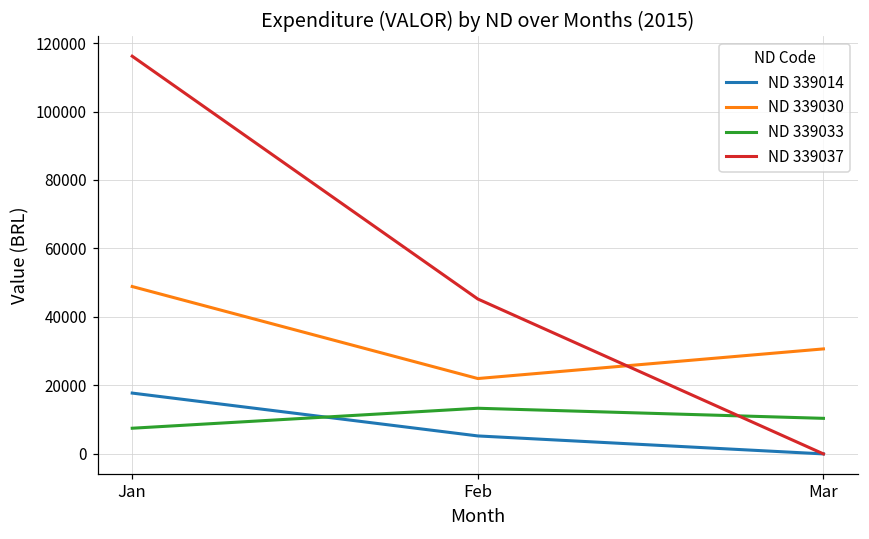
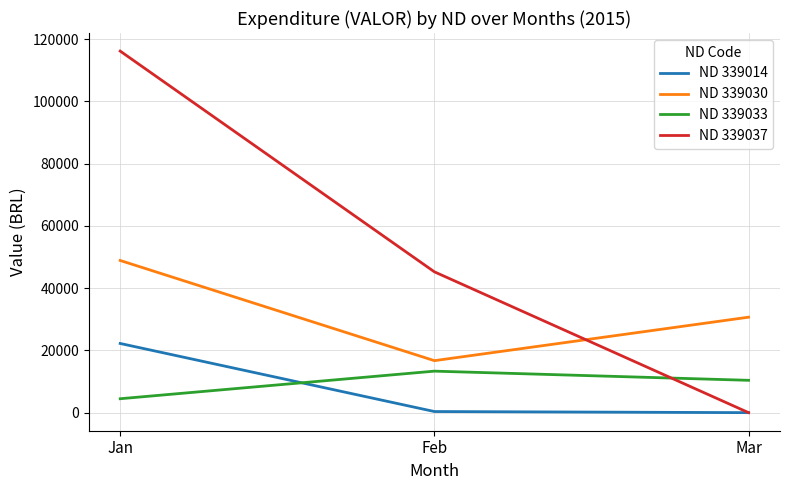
ND 339014, Jan: 18000 -> 22000
ND 339033, Jan: 8000 -> 4000
ND 339014, Feb: 5000 -> 0
ND 339030, Feb: 22000 -> 17000
